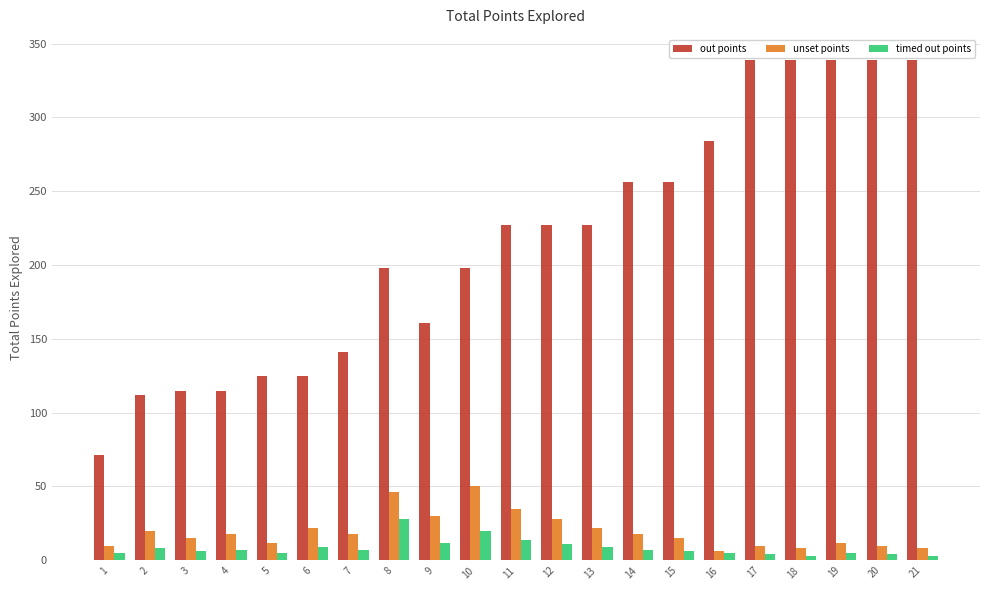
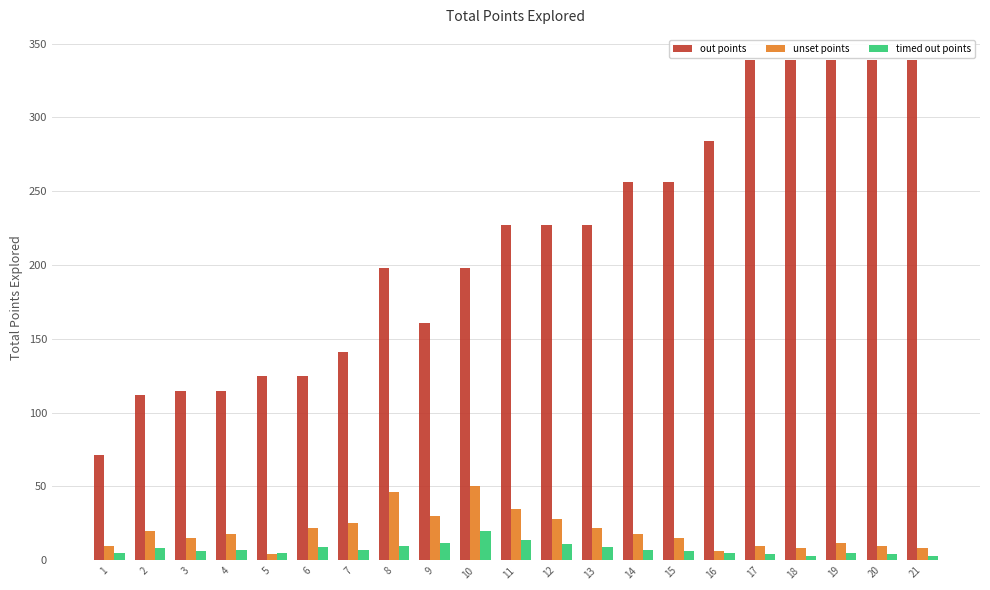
unset points, 5: 12 -> 4
unset points, 7: 18 -> 25
timed out points, 8: 28 -> 10
